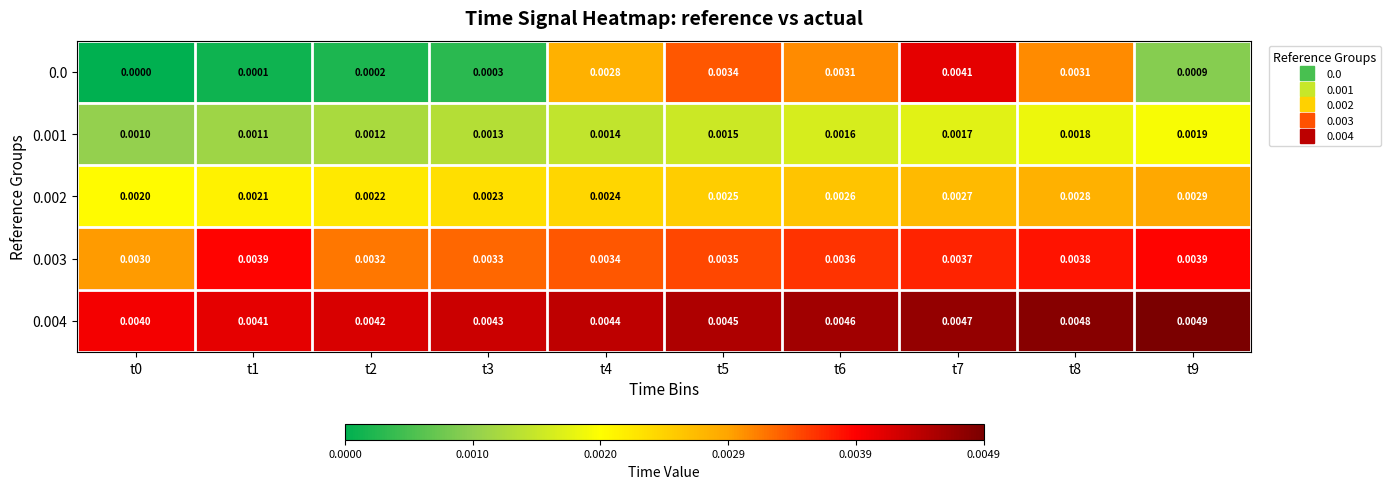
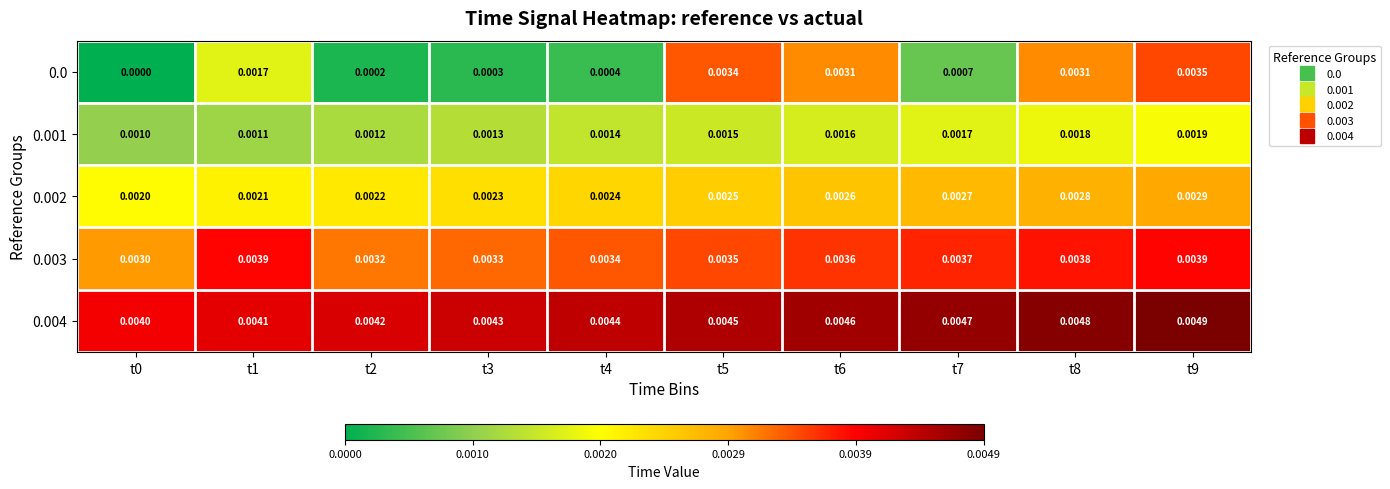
0.0, t1: 0.0001 -> 0.0017
0.0, t4: 0.0028 -> 0.0004
0.0, t7: 0.0041 -> 0.0007
0.0, t9: 0.0009 -> 0.0035
